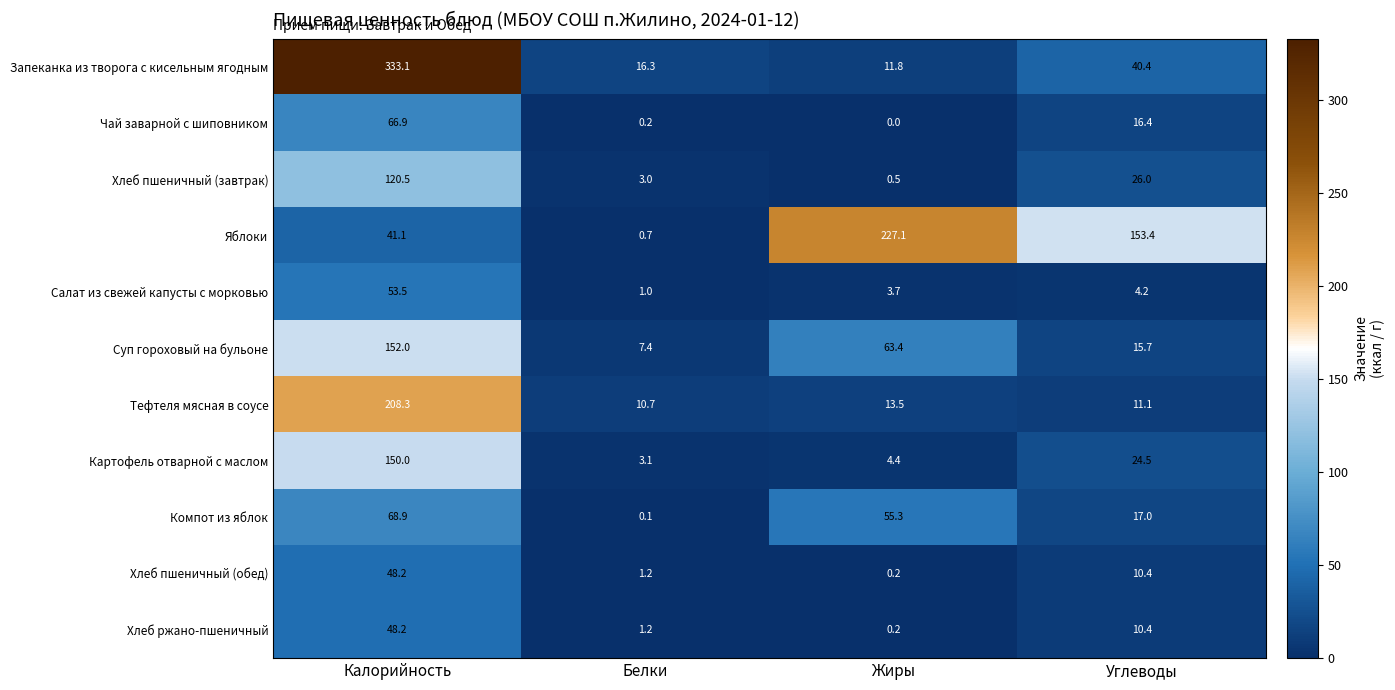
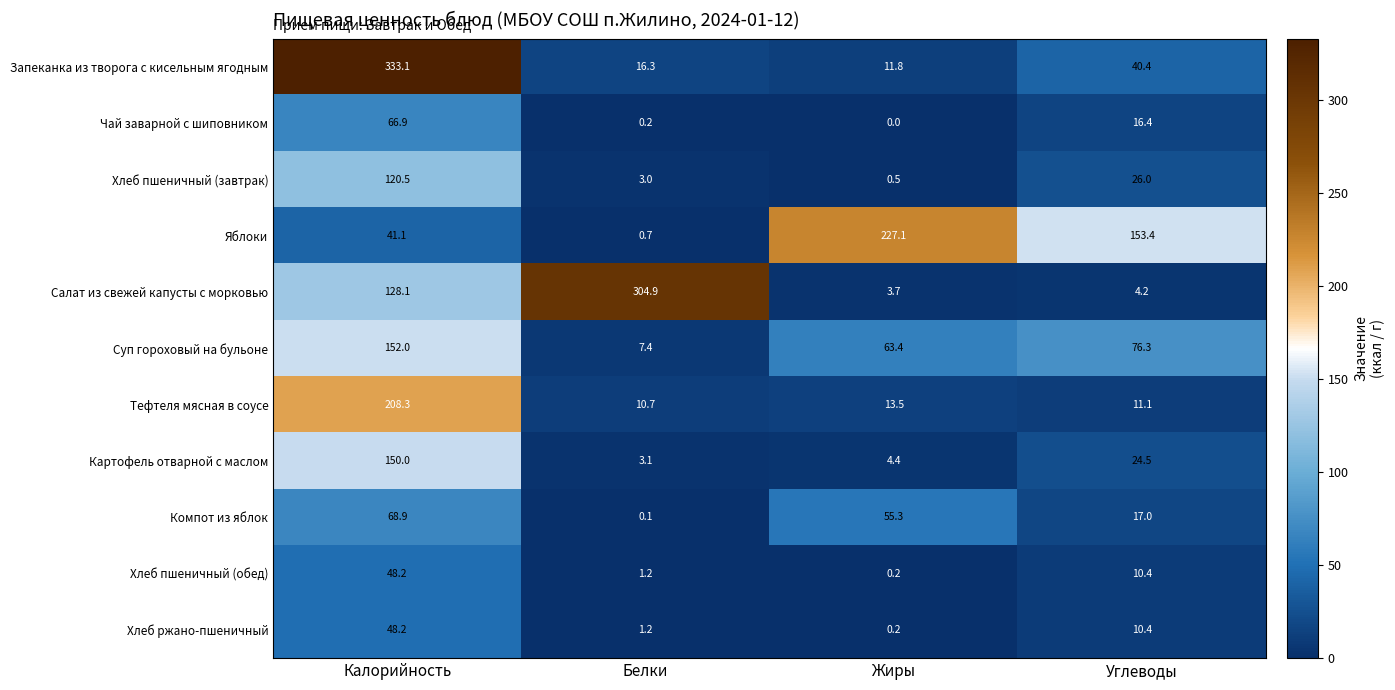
Салат из свежей капусты с морковью, Калорийность: 53.5 -> 128.1
Салат из свежей капусты с морковью, Белки: 1.0 -> 304.9
Суп гороховый на бульоне, Углеводы: 15.7 -> 76.3
